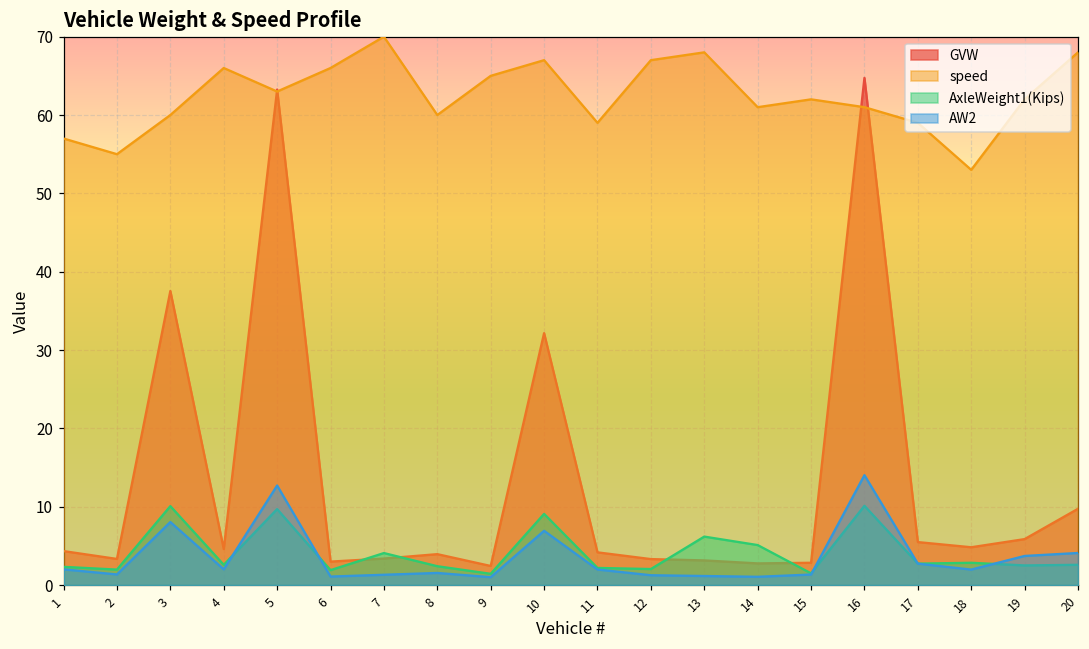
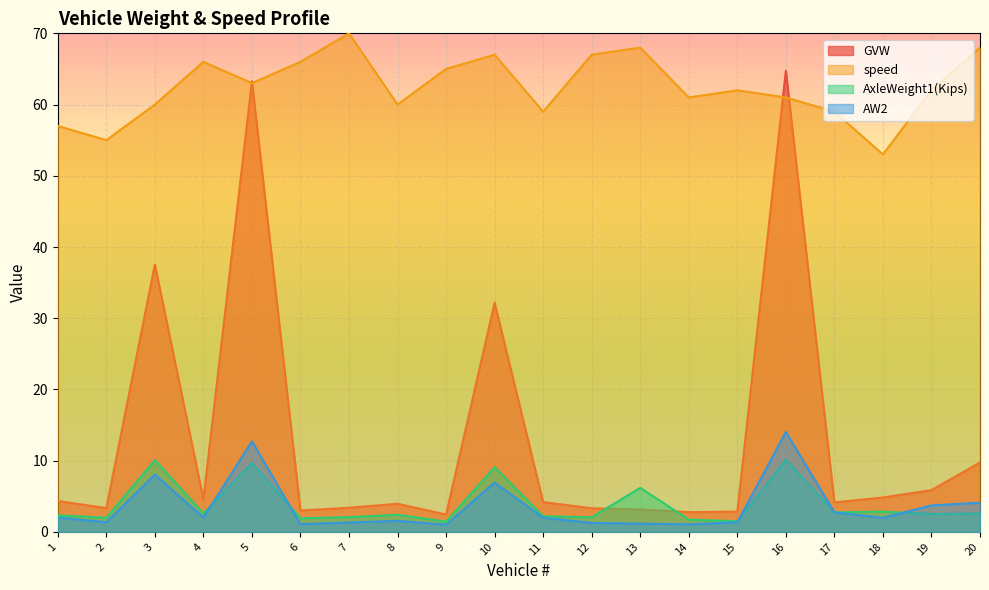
AxleWeight1(Kips), 7: 4 -> 2
AxleWeight1(Kips), 14: 5 -> 2
GVW, 17: 5 -> 4
